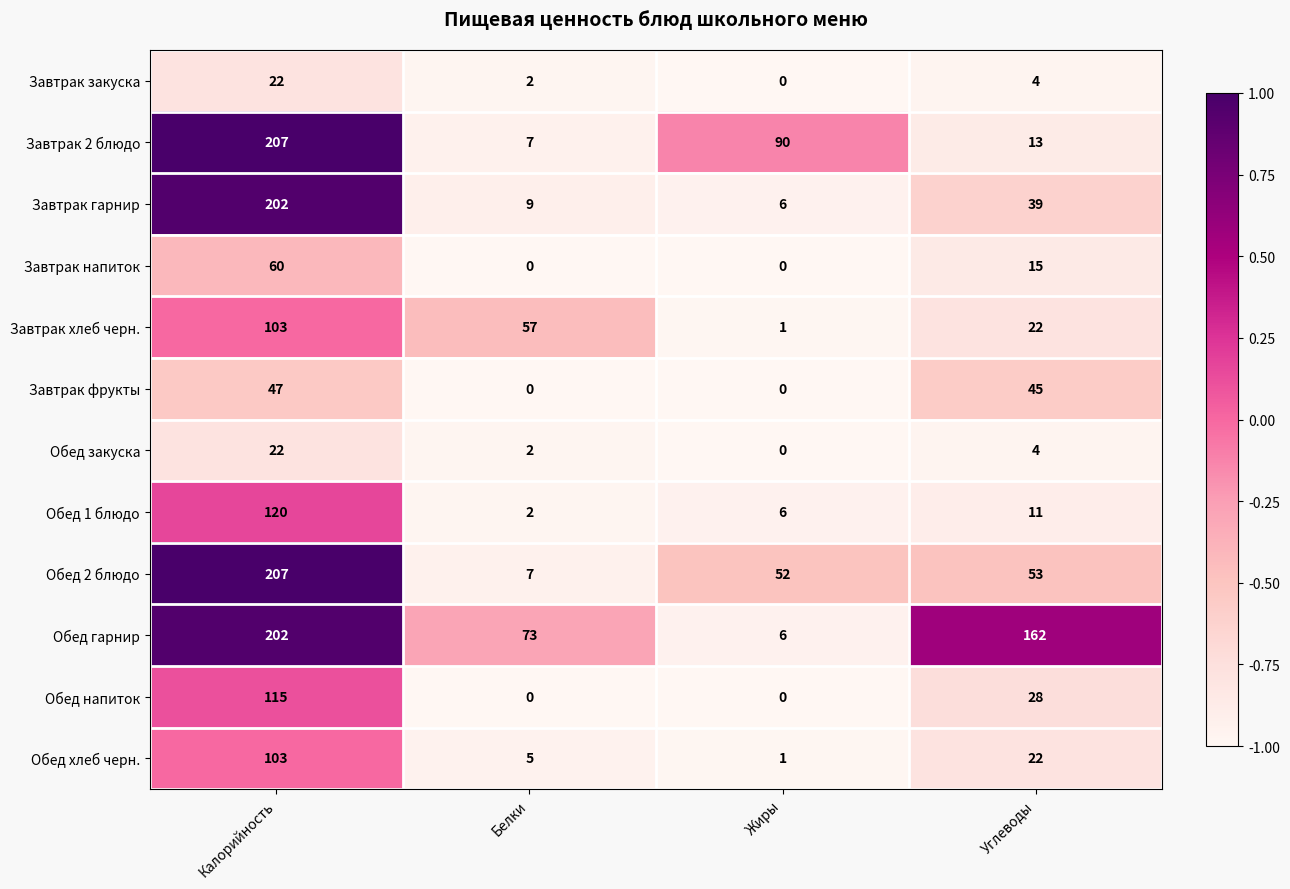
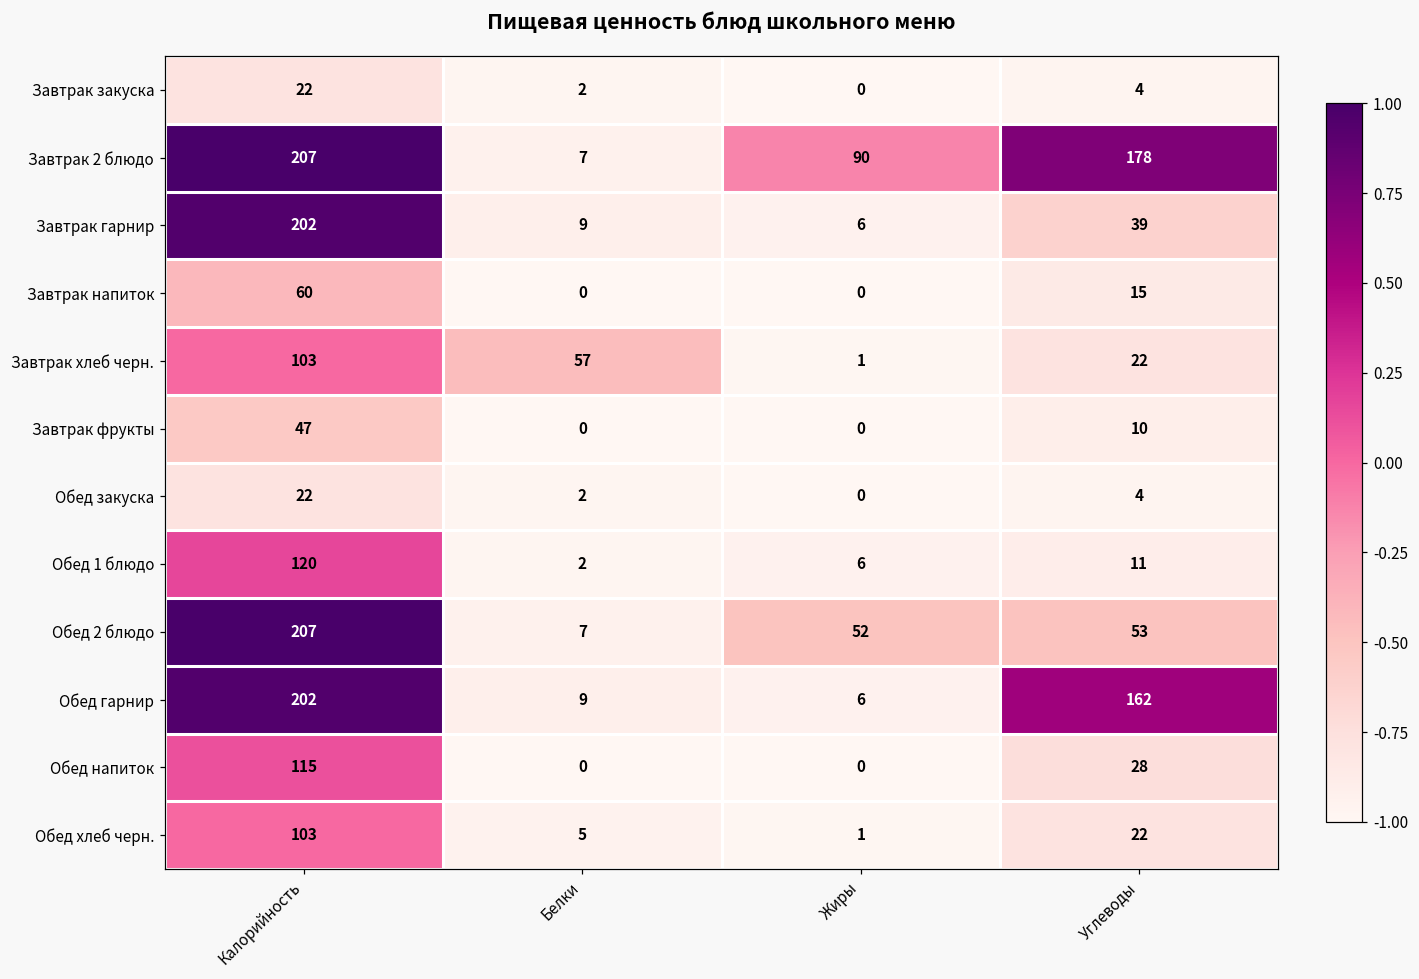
Завтрак 2 блюдо, Углеводы: 13 -> 178
Завтрак фрукты, Углеводы: 45 -> 10
Обед гарнир, Белки: 73 -> 9
